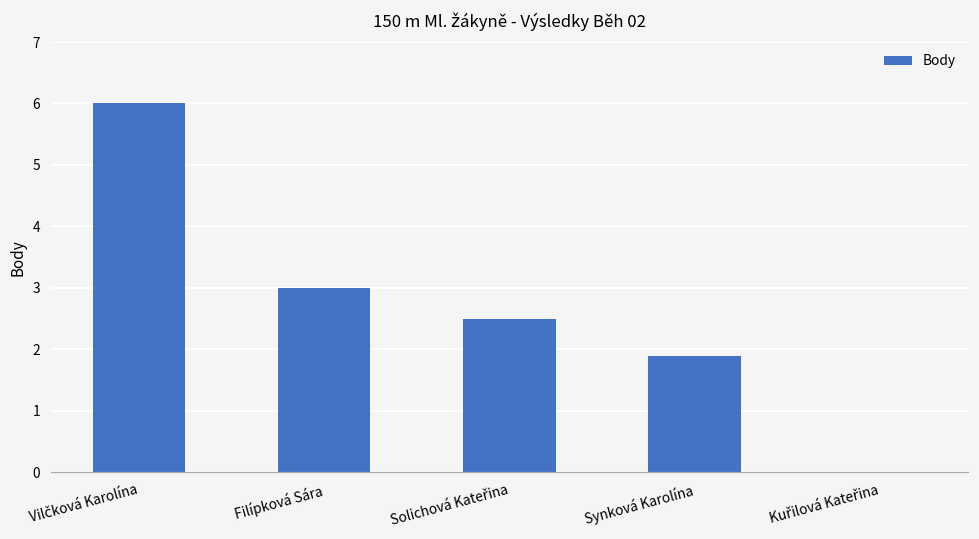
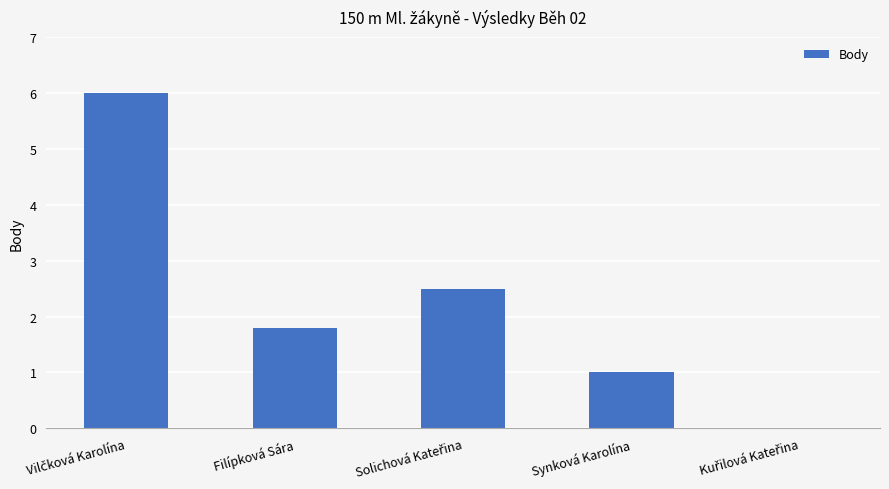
Filípková Sára: 3.0 -> 1.8
Synková Karolína: 1.9 -> 1.0
